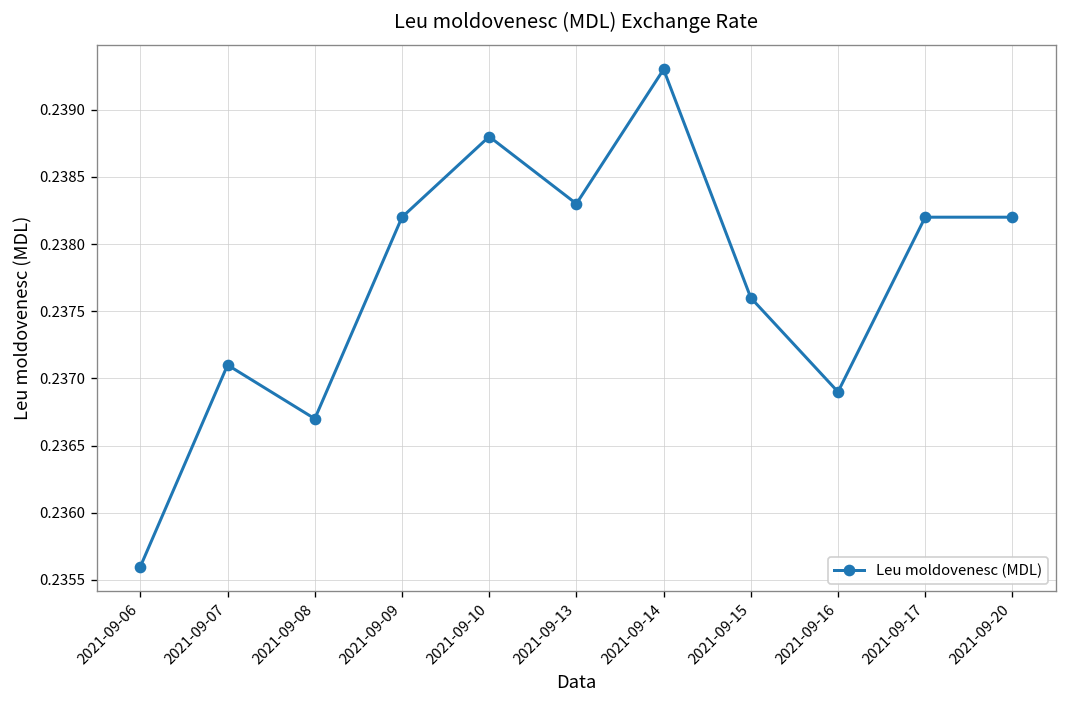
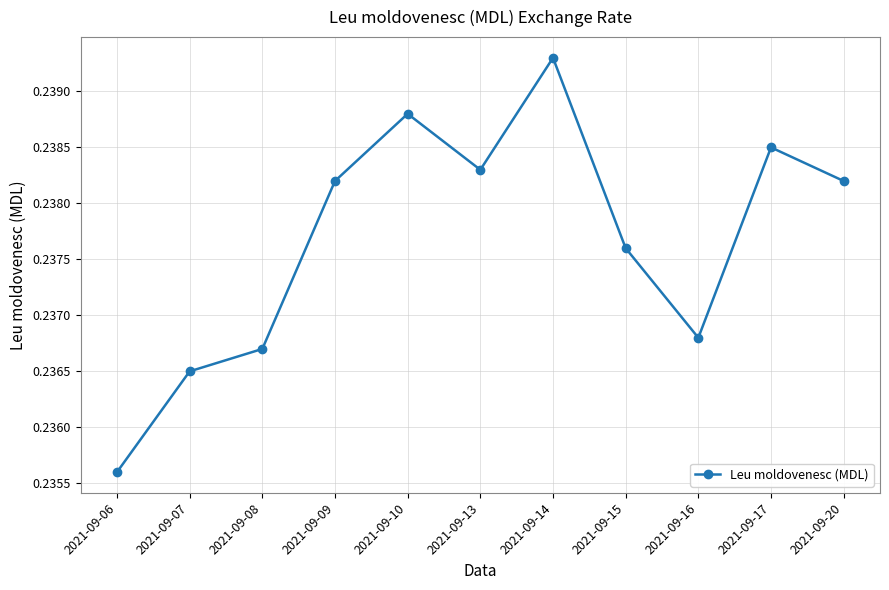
2021-09-07: 0.2371 -> 0.2365
2021-09-16: 0.2369 -> 0.2368
2021-09-17: 0.2382 -> 0.2385
